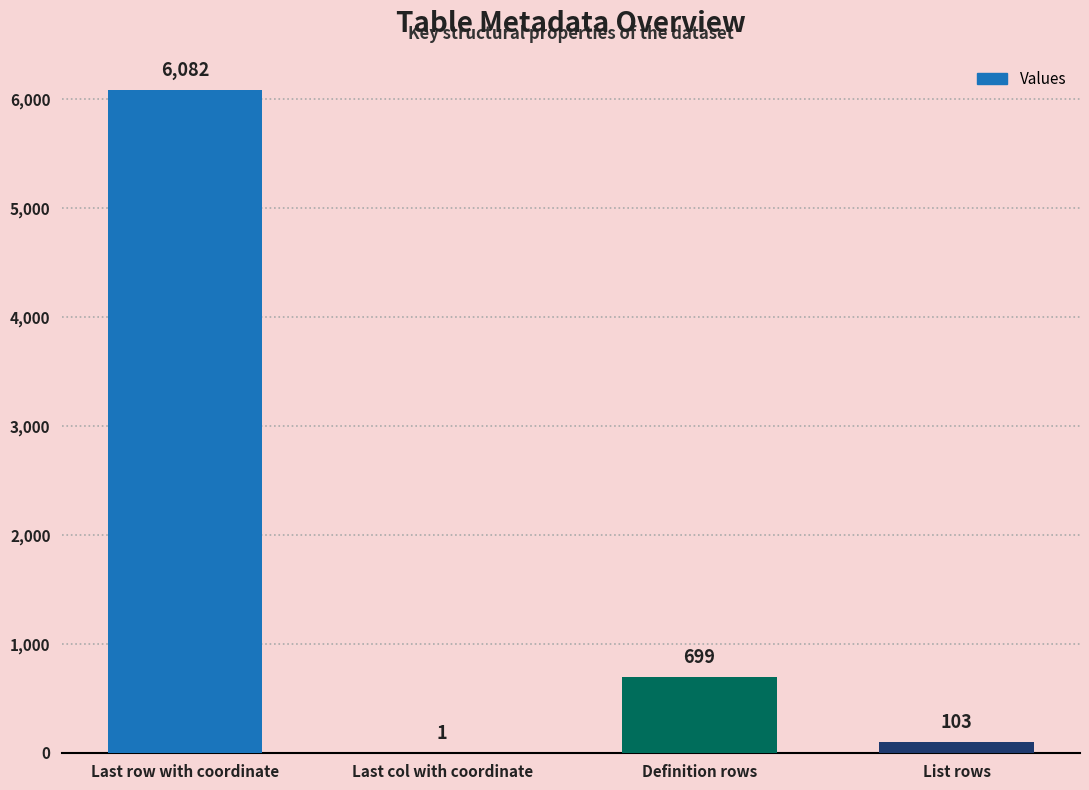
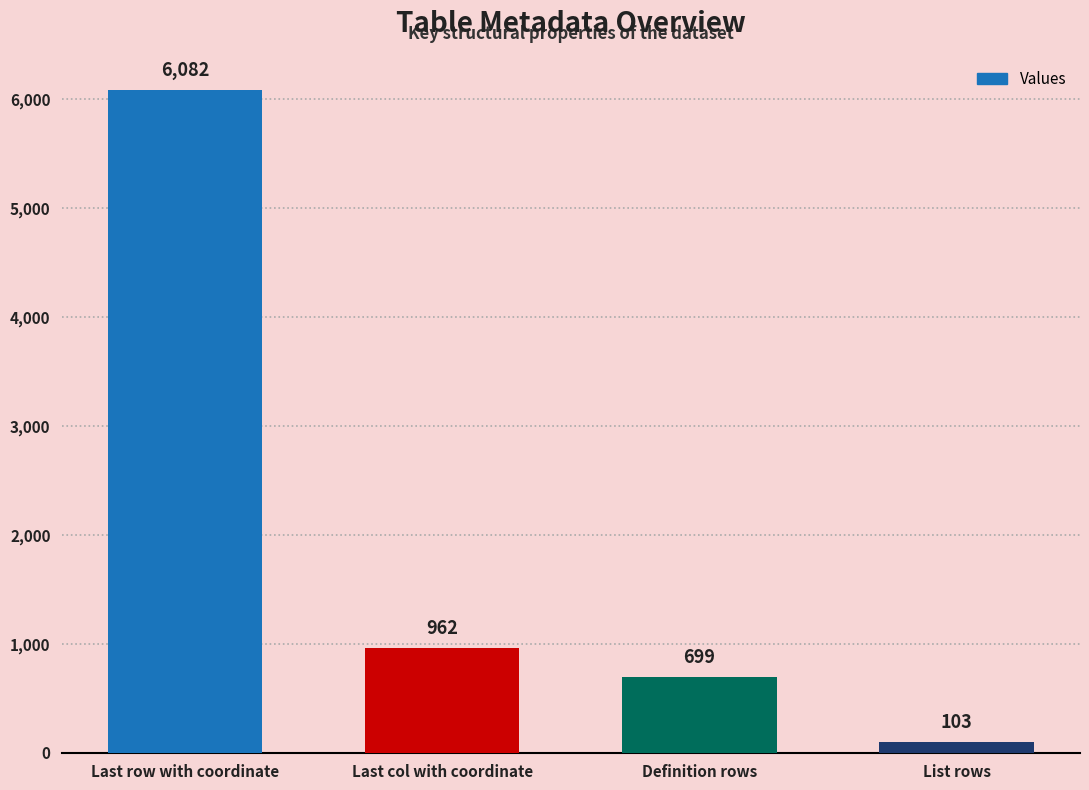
Last col with coordinate: 1 -> 962
